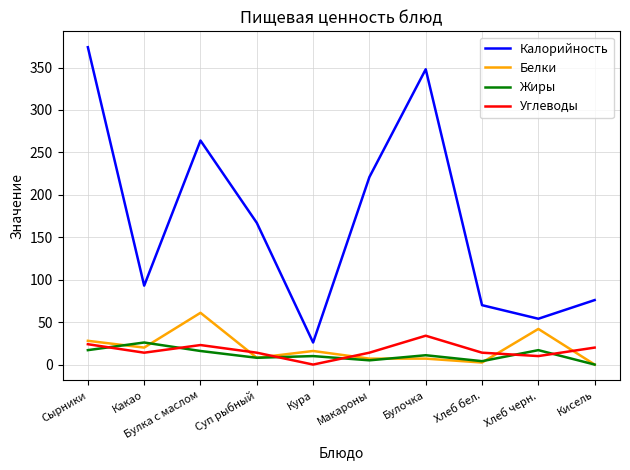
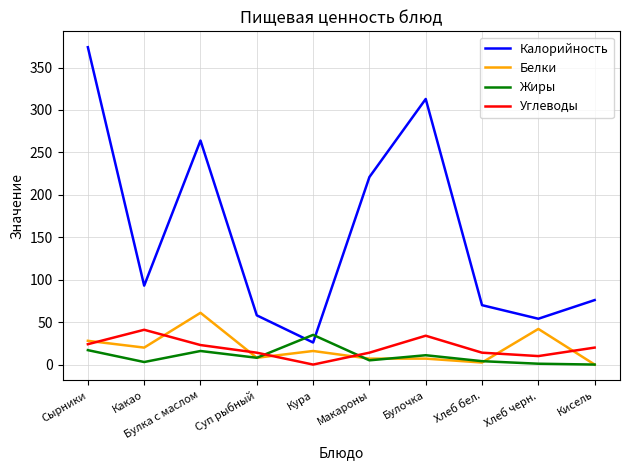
Жиры, Какао: 30 -> 0
Углеводы, Какао: 10 -> 40
Калорийность, Суп рыбный: 170 -> 60
Жиры, Кура: 10 -> 40
Калорийность, Булочка: 350 -> 310
Жиры, Хлеб черн.: 20 -> 0
